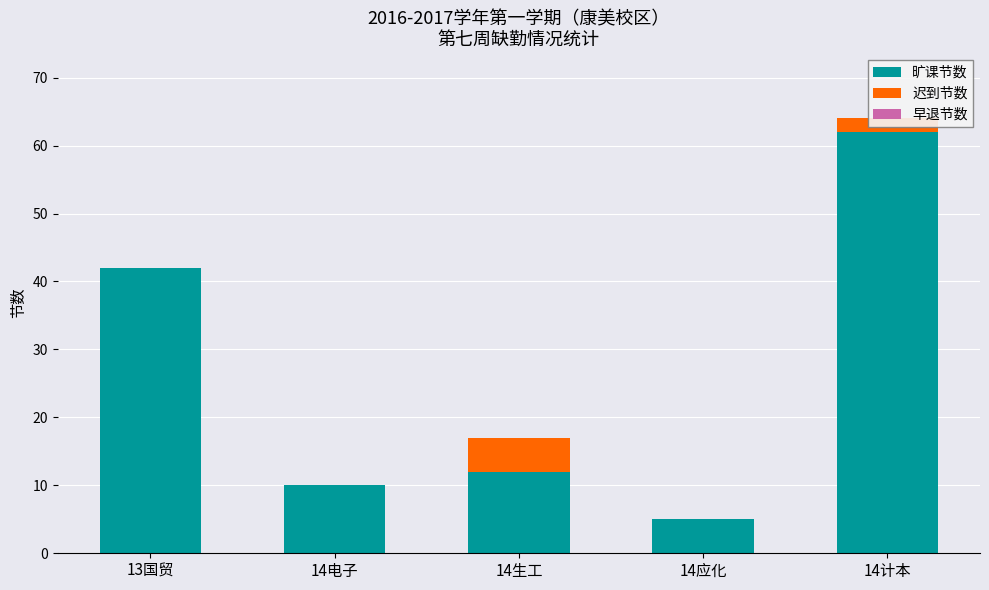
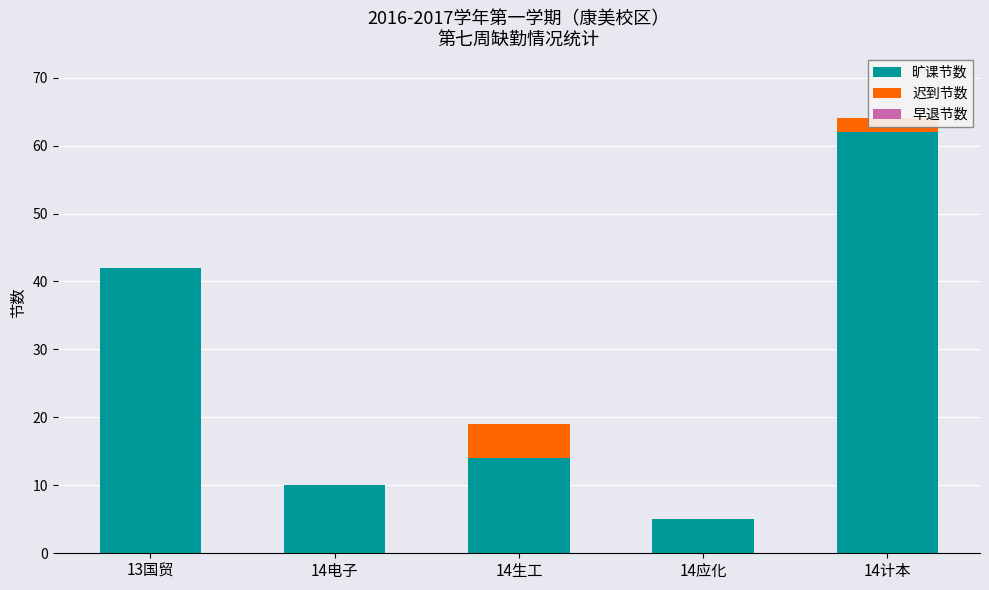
旷课节数, 14生工: 12 -> 14
